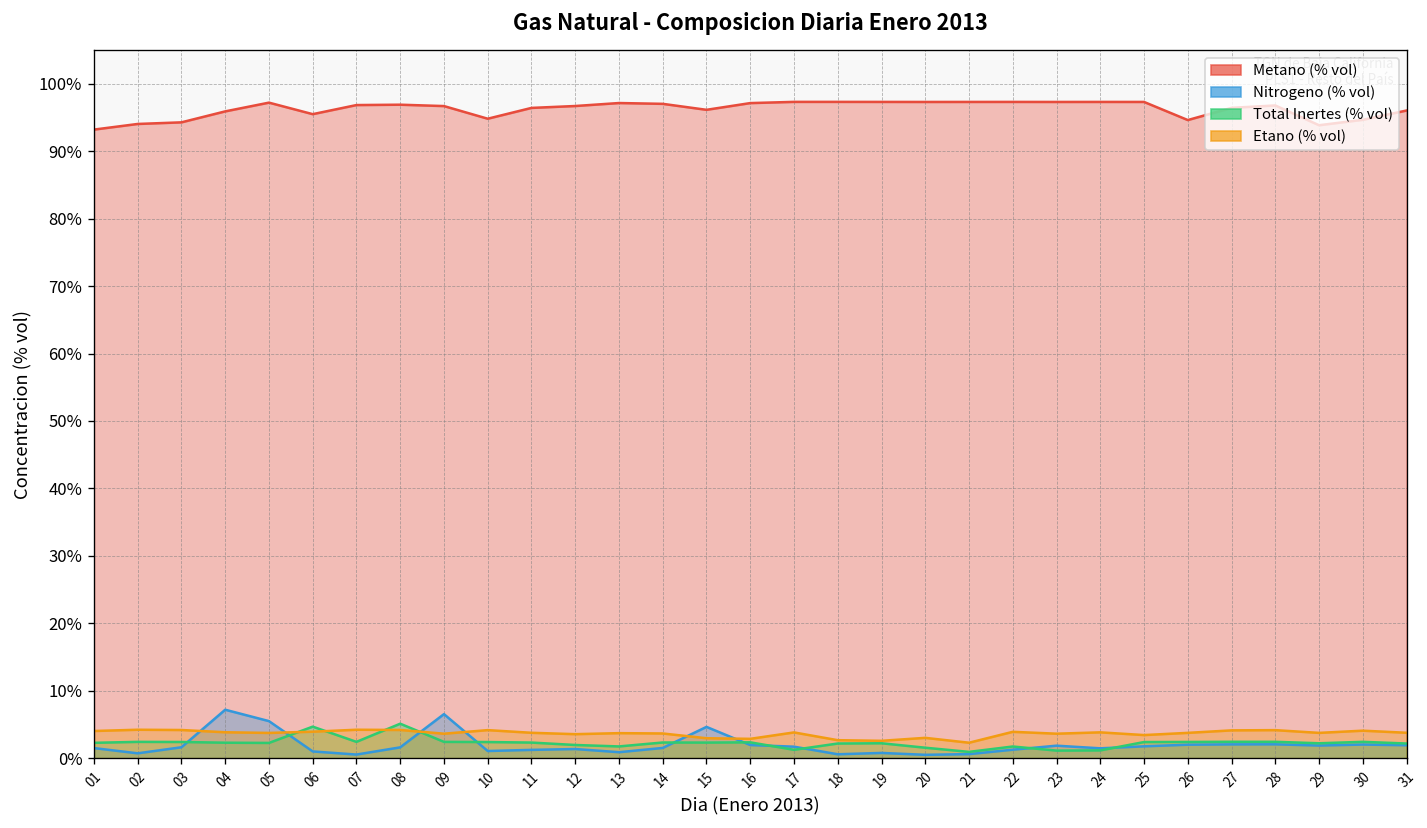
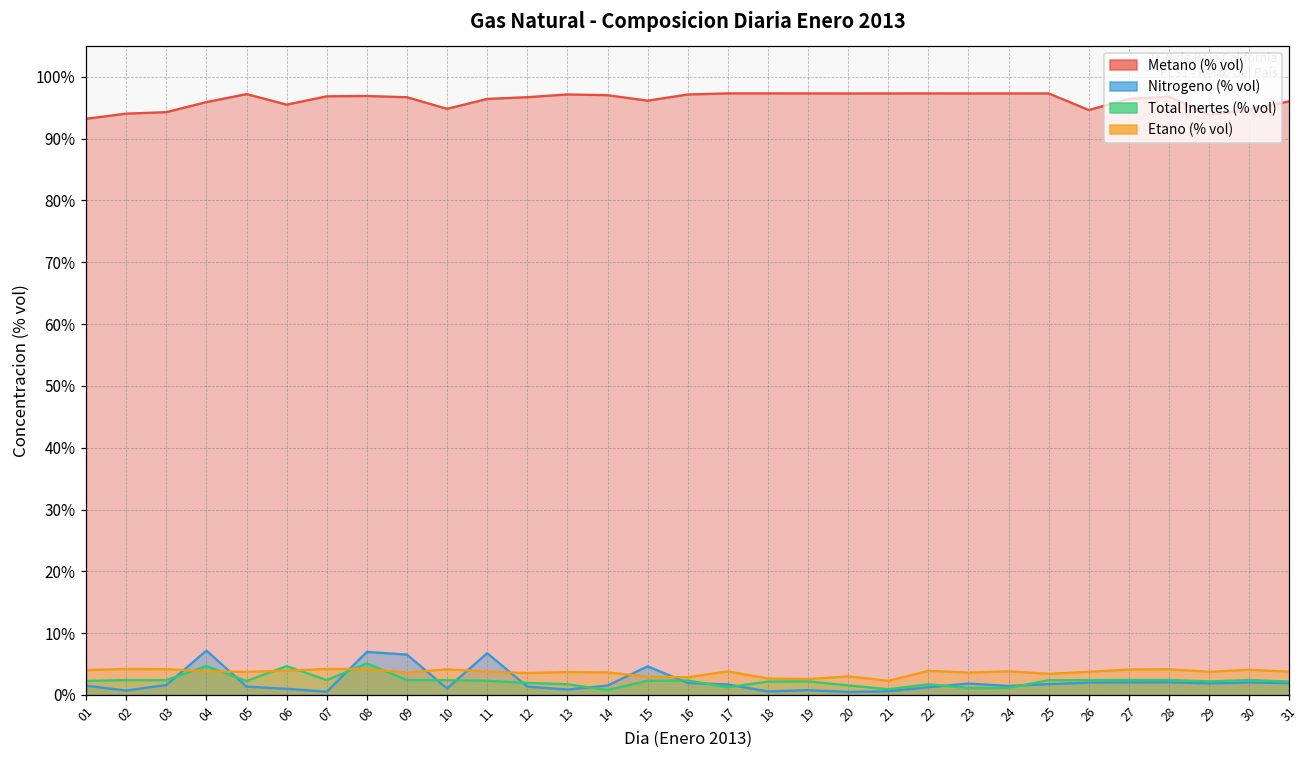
Total Inertes (% vol), 04: 2% -> 5%
Nitrogeno (% vol), 05: 5% -> 1%
Nitrogeno (% vol), 08: 2% -> 7%
Nitrogeno (% vol), 11: 1% -> 7%
Total Inertes (% vol), 14: 2% -> 1%
